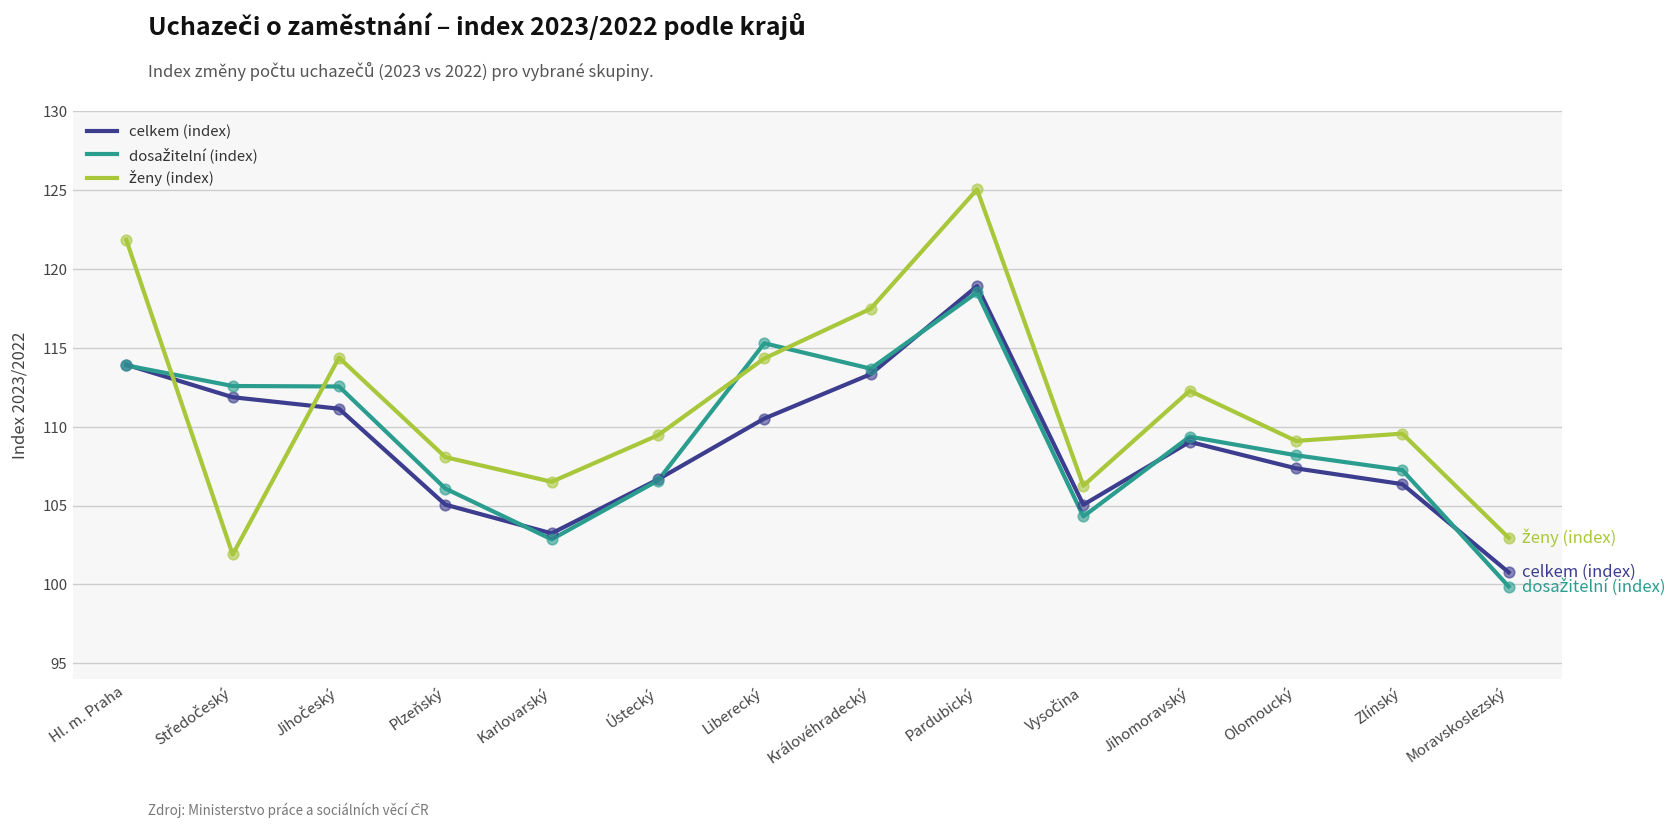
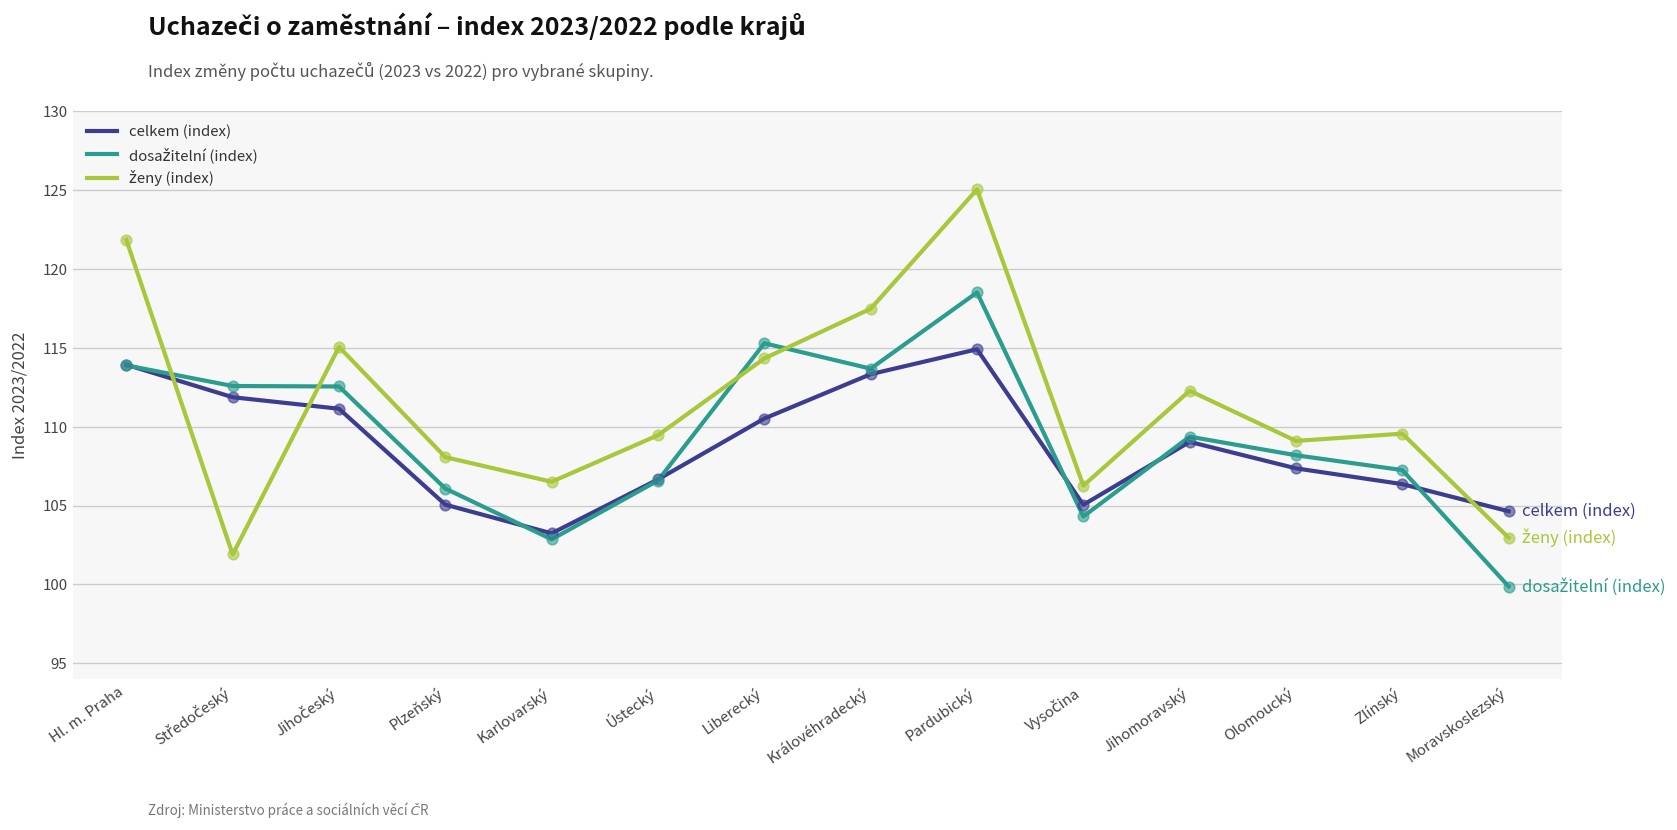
ženy (index), Jihočeský: 114.4 -> 115.1
celkem (index), Pardubický: 118.9 -> 114.9
celkem (index), Moravskoslezský: 100.8 -> 104.6
